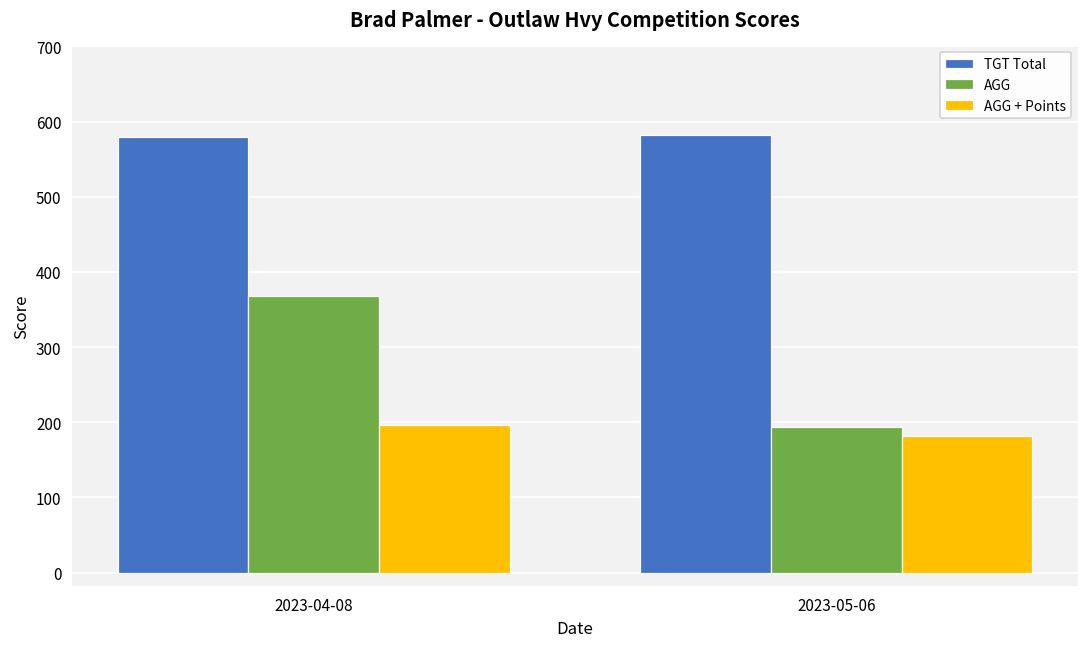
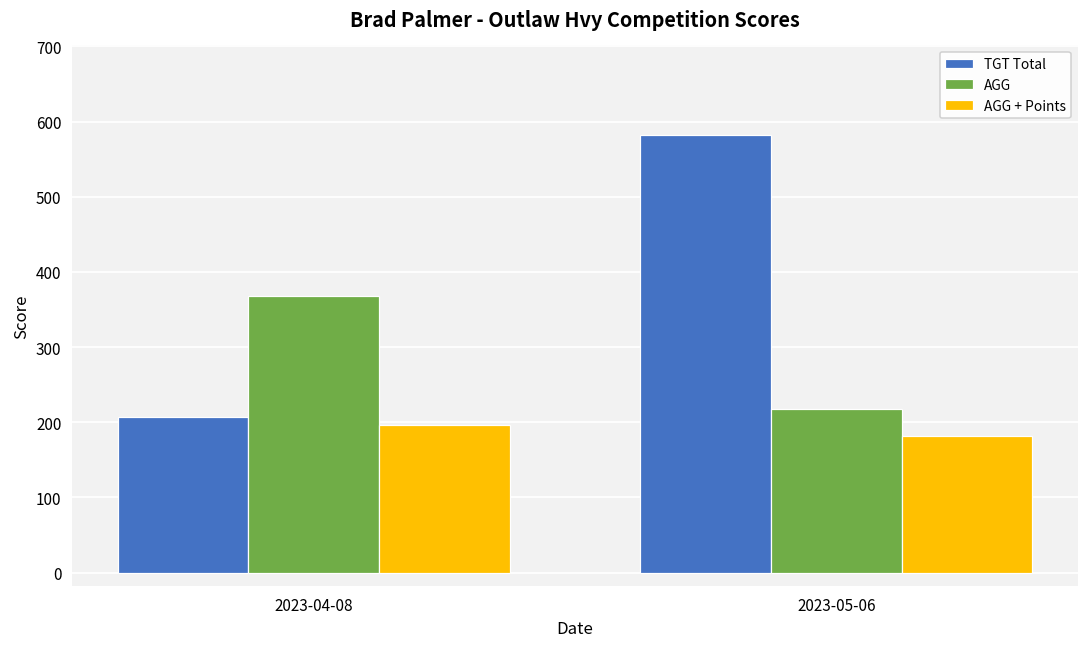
TGT Total, 2023-04-08: 580 -> 210
AGG, 2023-05-06: 190 -> 220
